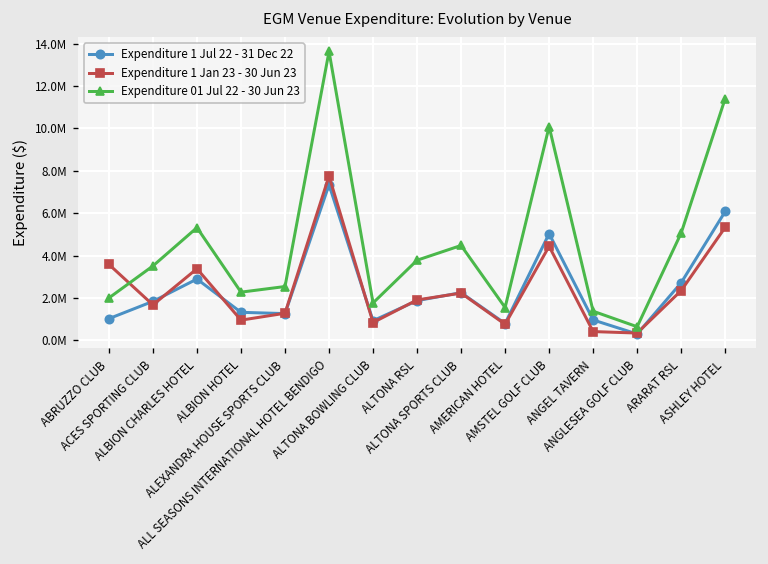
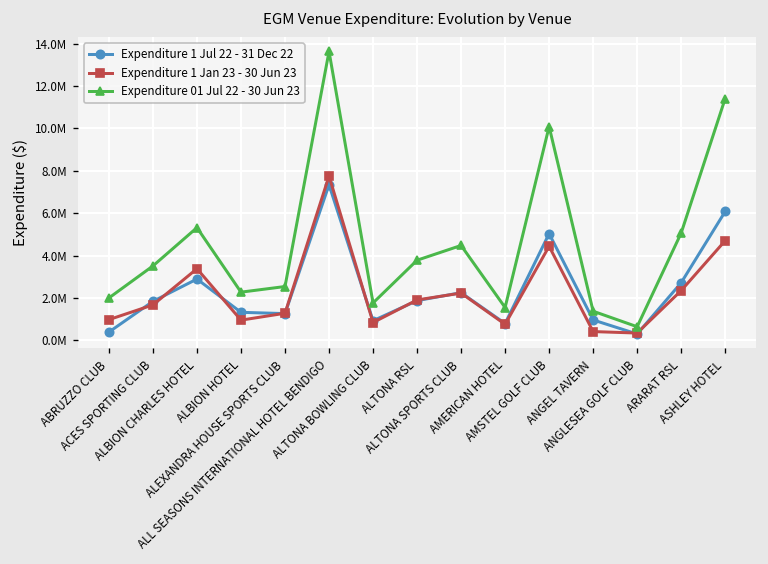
Expenditure 1 Jul 22 - 31 Dec 22, ABRUZZO CLUB: 1000000 -> 400000
Expenditure 1 Jan 23 - 30 Jun 23, ABRUZZO CLUB: 3600000 -> 1000000
Expenditure 1 Jan 23 - 30 Jun 23, ASHLEY HOTEL: 5300000 -> 4700000
